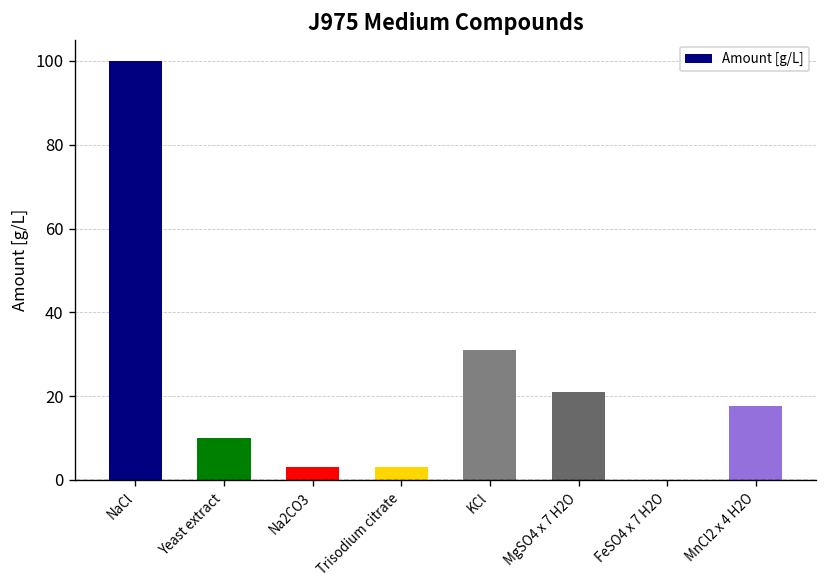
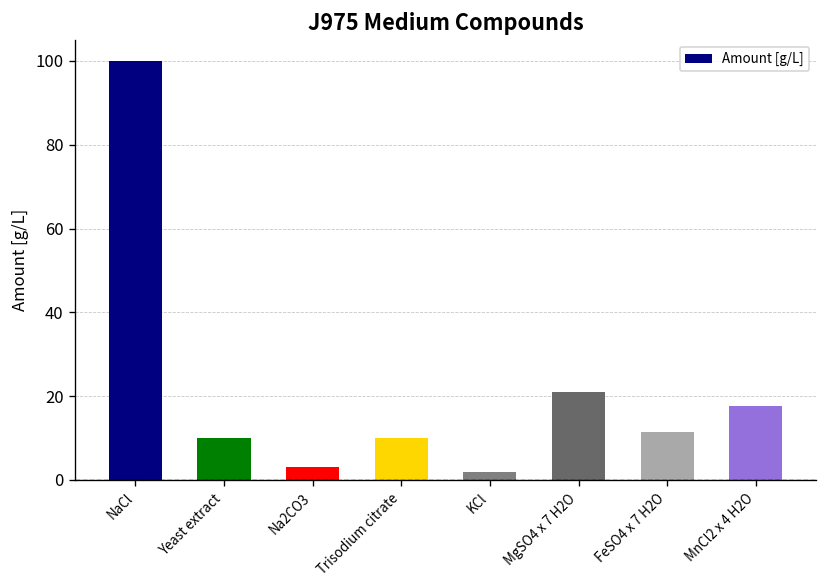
Trisodium citrate: 3 -> 10
KCl: 31 -> 2
FeSO4 x 7 H2O: 0 -> 11
